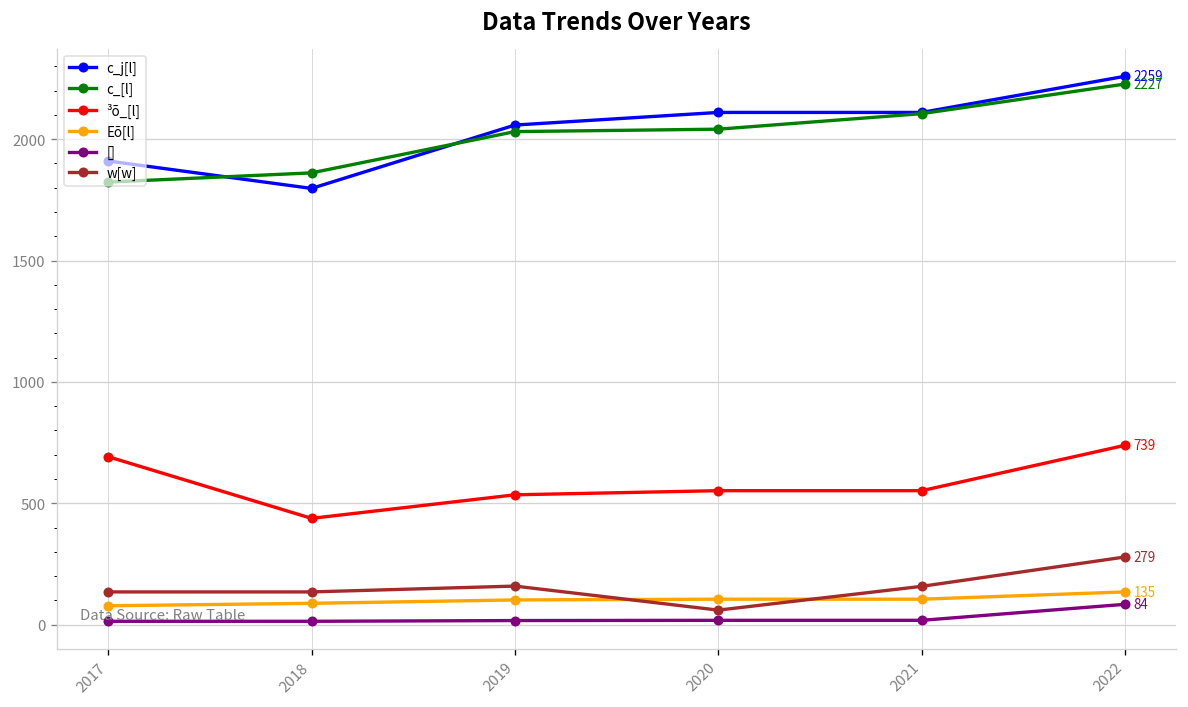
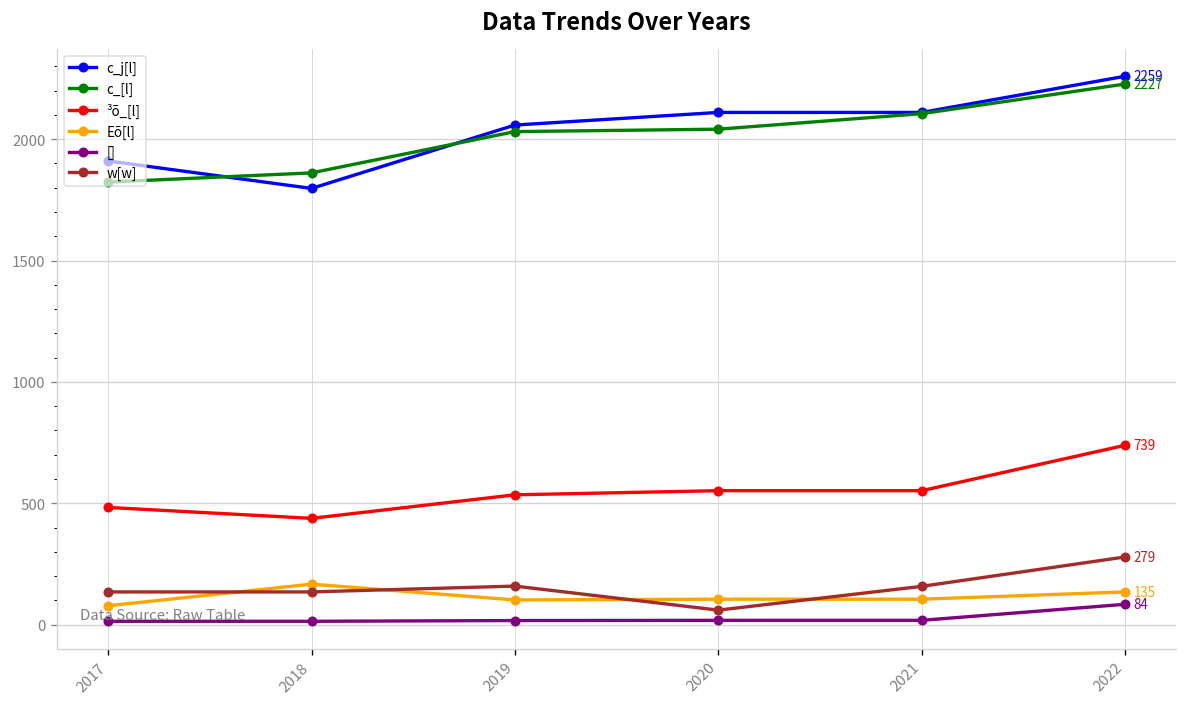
³õ_[l], 2017: 690 -> 480
Eõ[l], 2018: 90 -> 170
